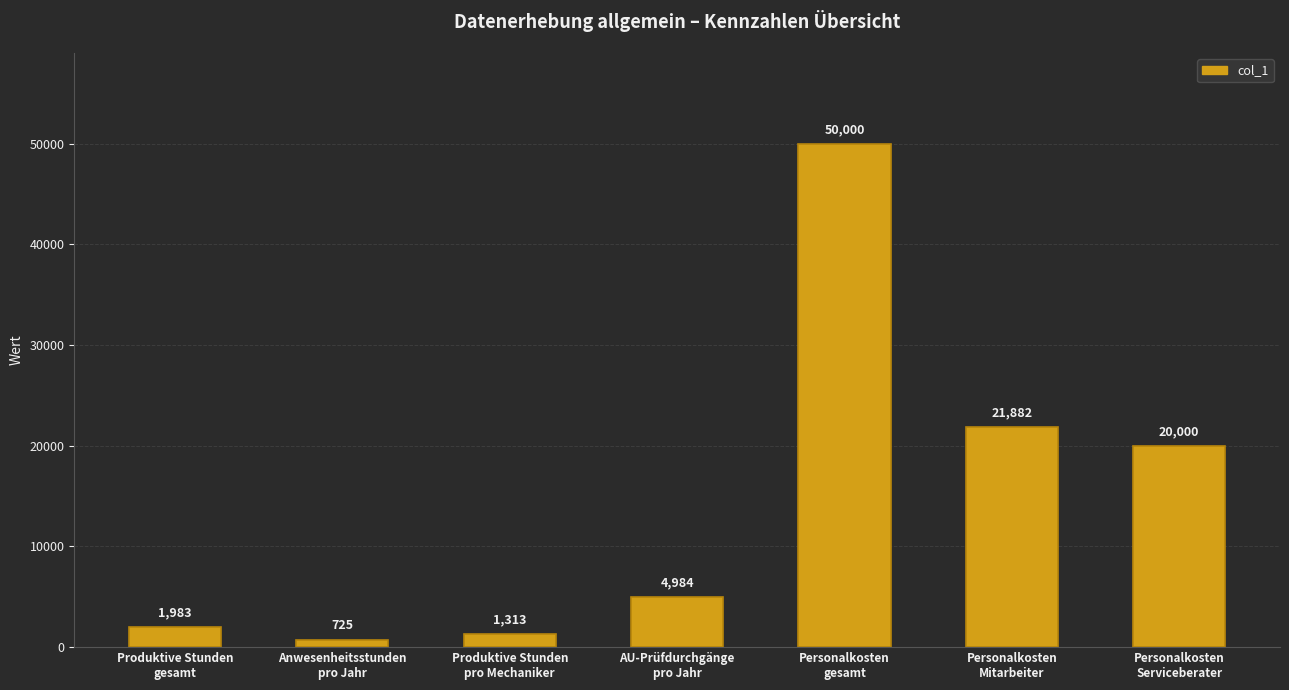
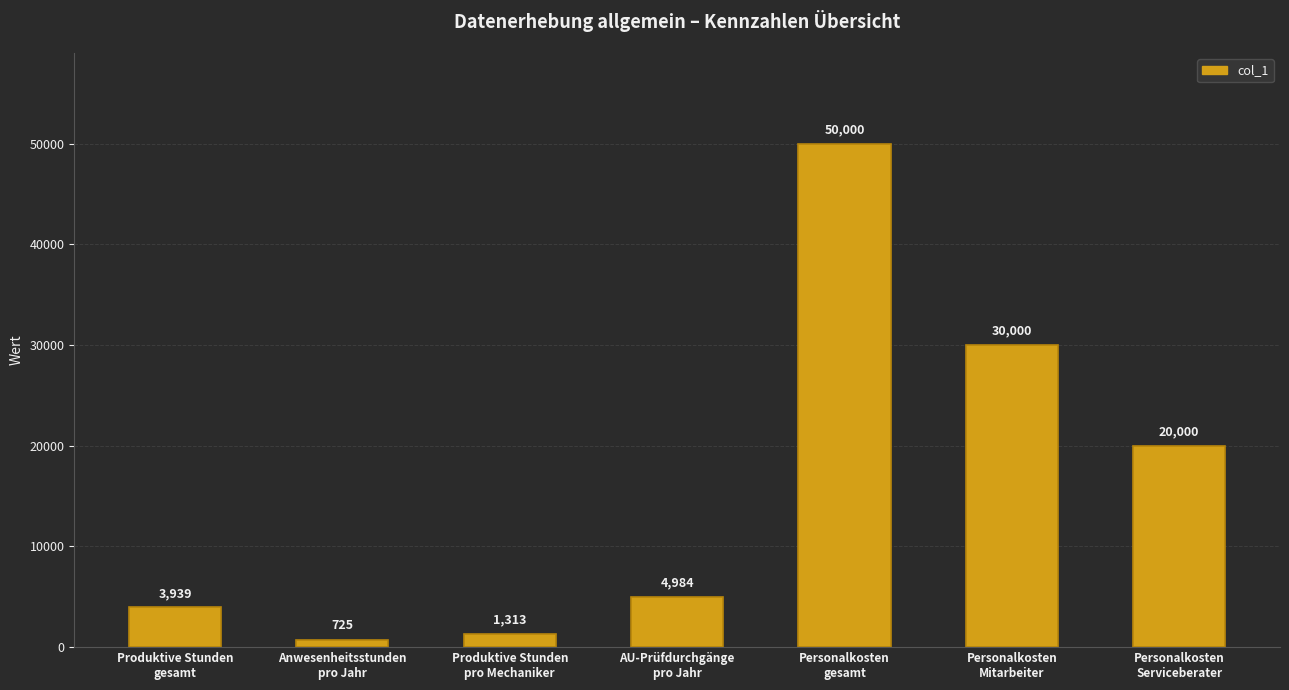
Produktive Stunden gesamt: 1,983 -> 3,939
Personalkosten Mitarbeiter: 21,882 -> 30,000
